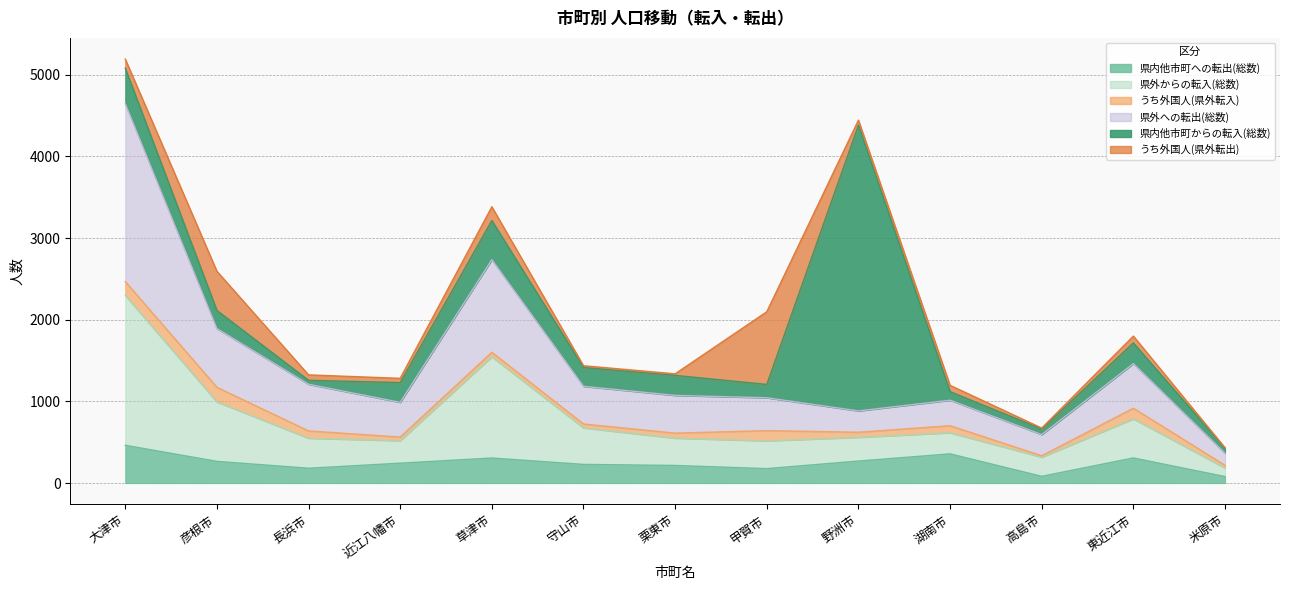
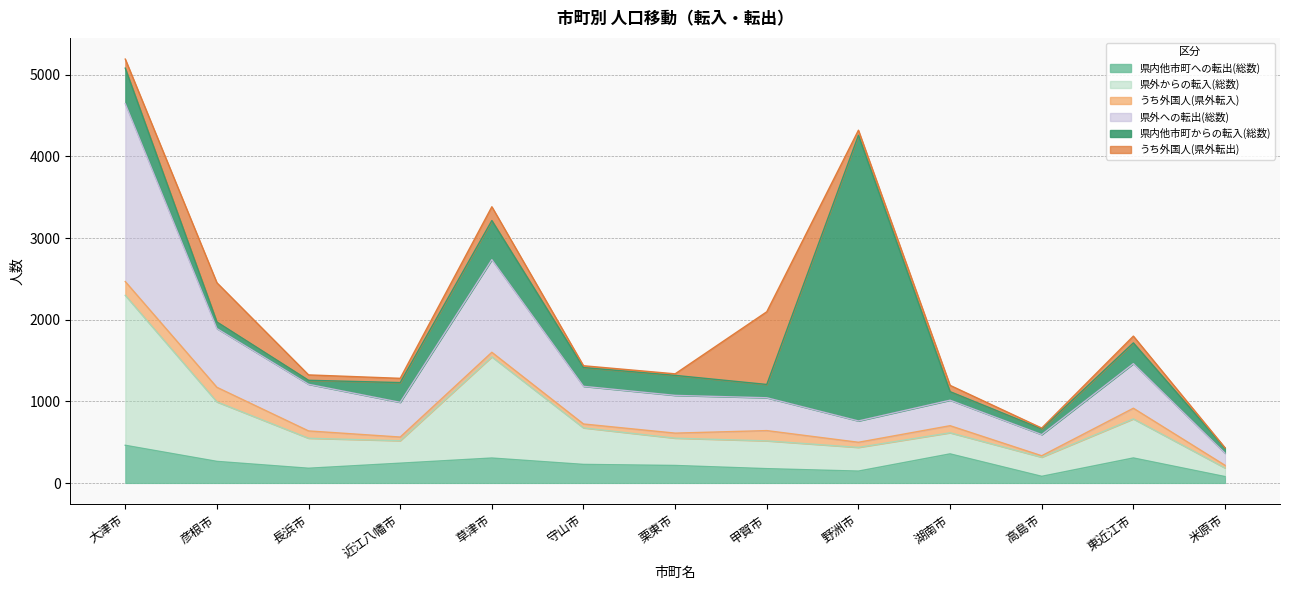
県内他市町からの転入(総数), 彦根市: 200 -> 100
県内他市町への転出(総数), 野洲市: 300 -> 100
